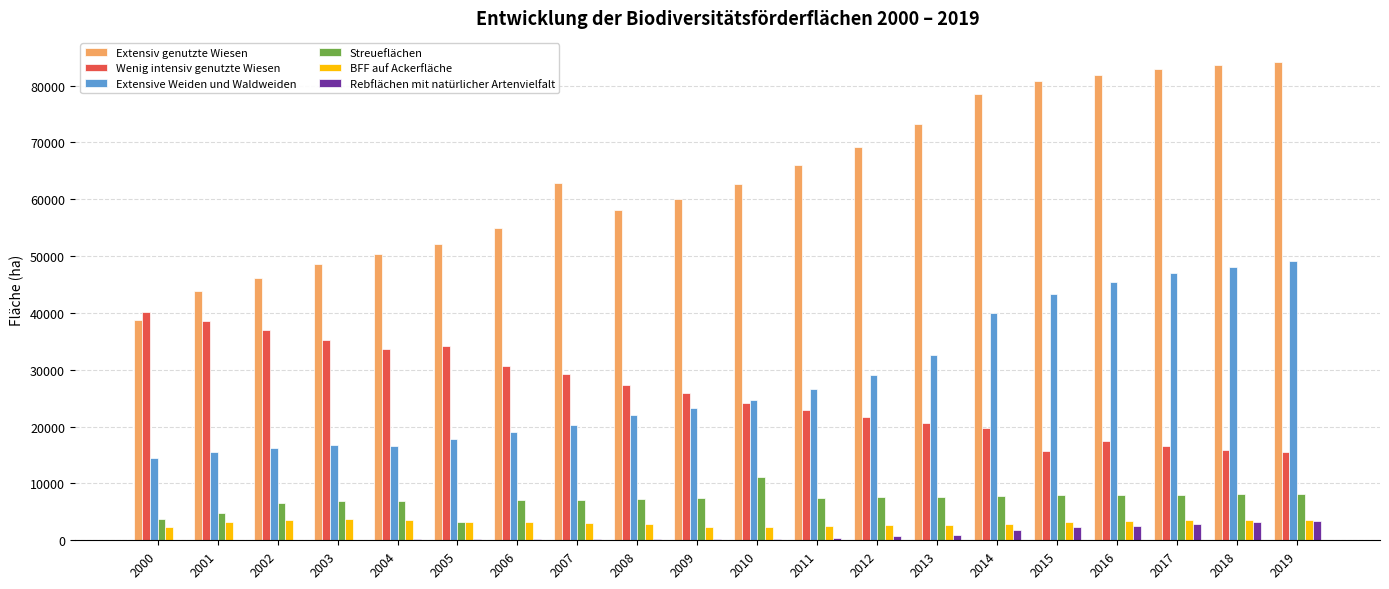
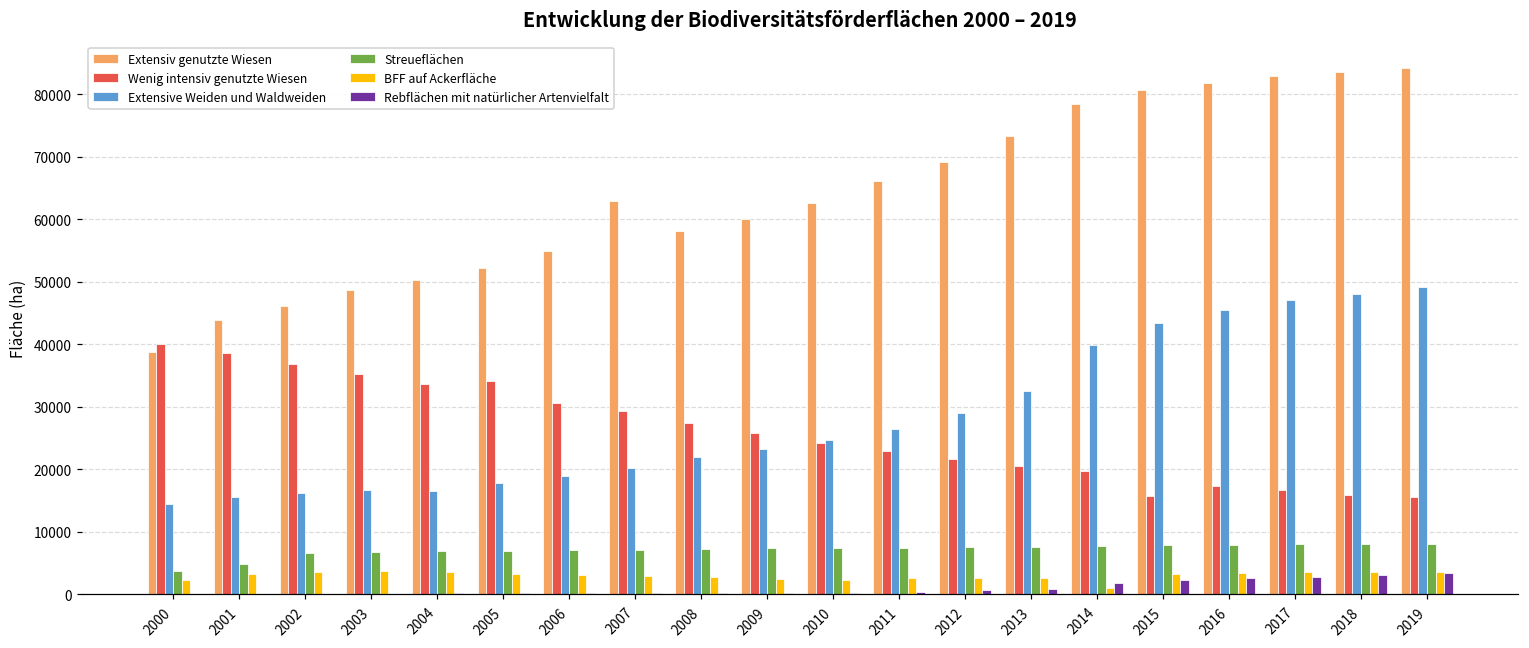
Streueflächen, 2005: 3000 -> 7000
Streueflächen, 2010: 11000 -> 7000
BFF auf Ackerfläche, 2014: 3000 -> 1000
